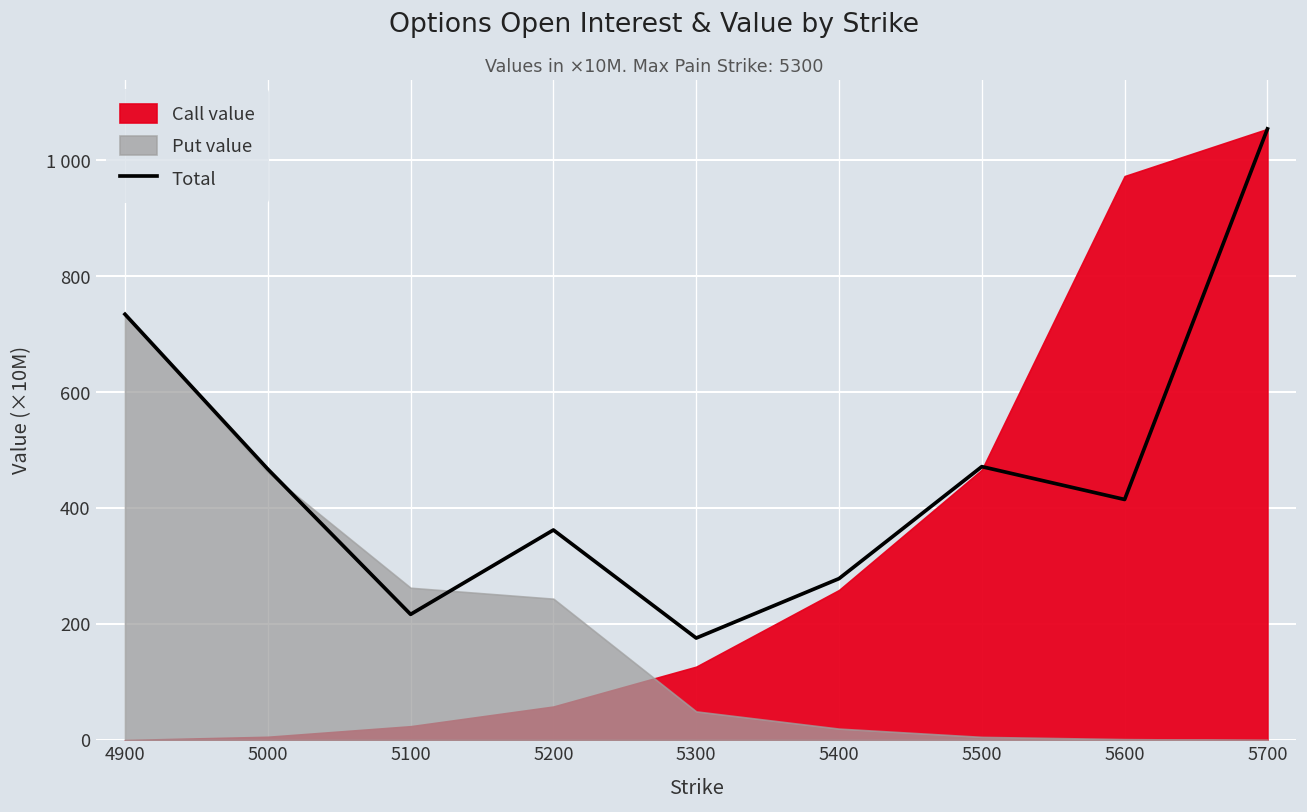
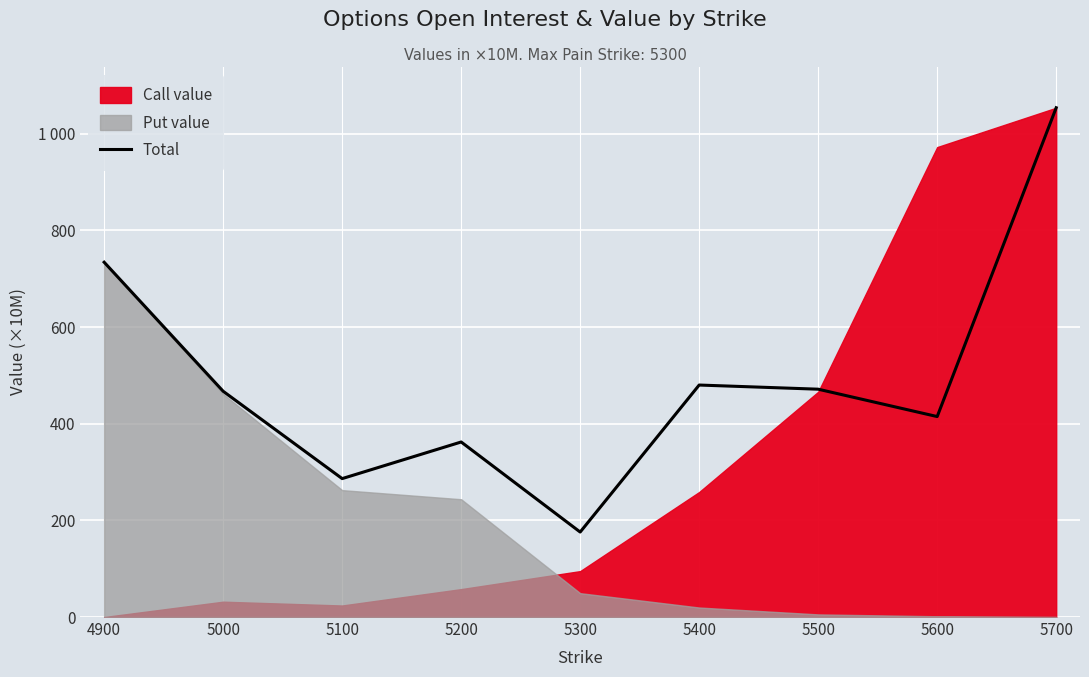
Call value, 5000: 10 -> 30
Total, 5100: 220 -> 290
Call value, 5300: 130 -> 100
Total, 5400: 280 -> 480
